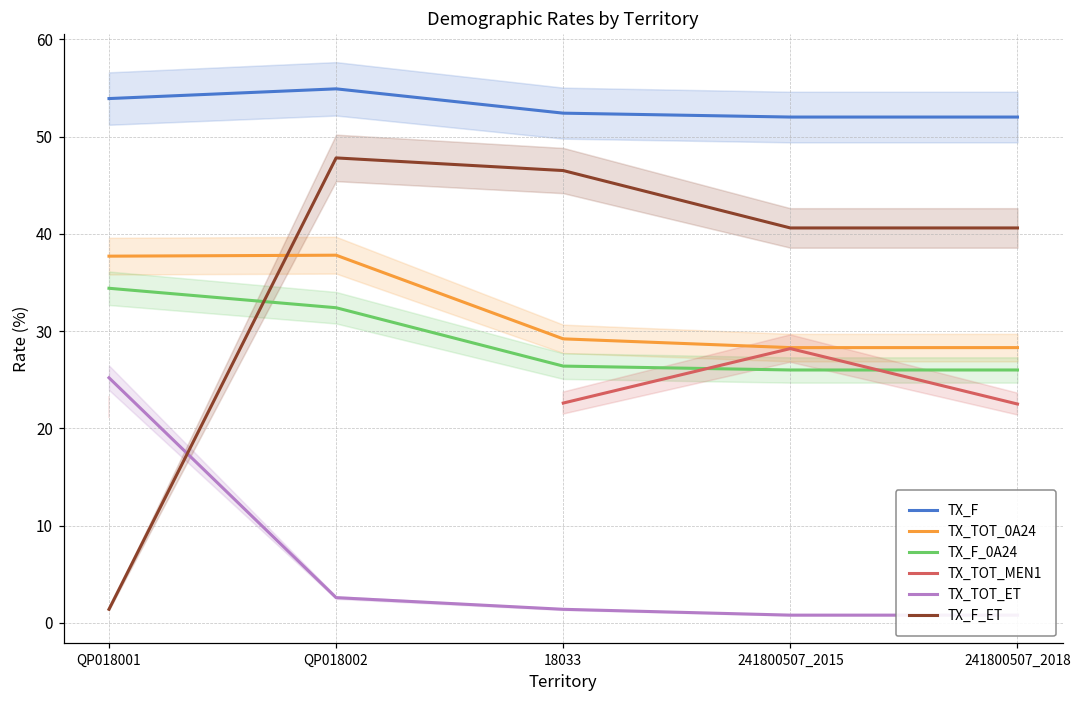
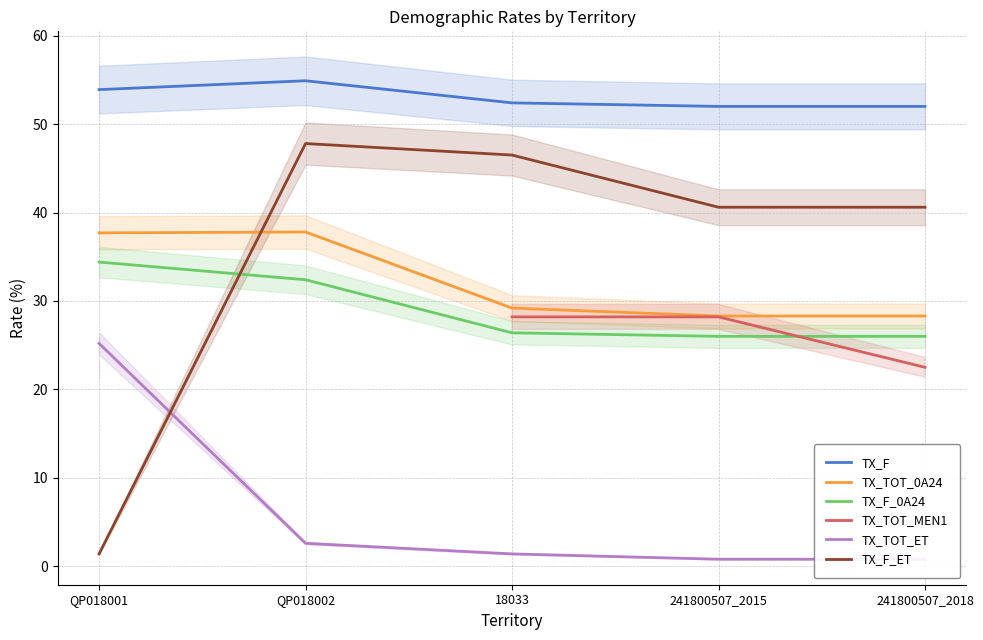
TX_TOT_MEN1, 18033: 23 -> 28
